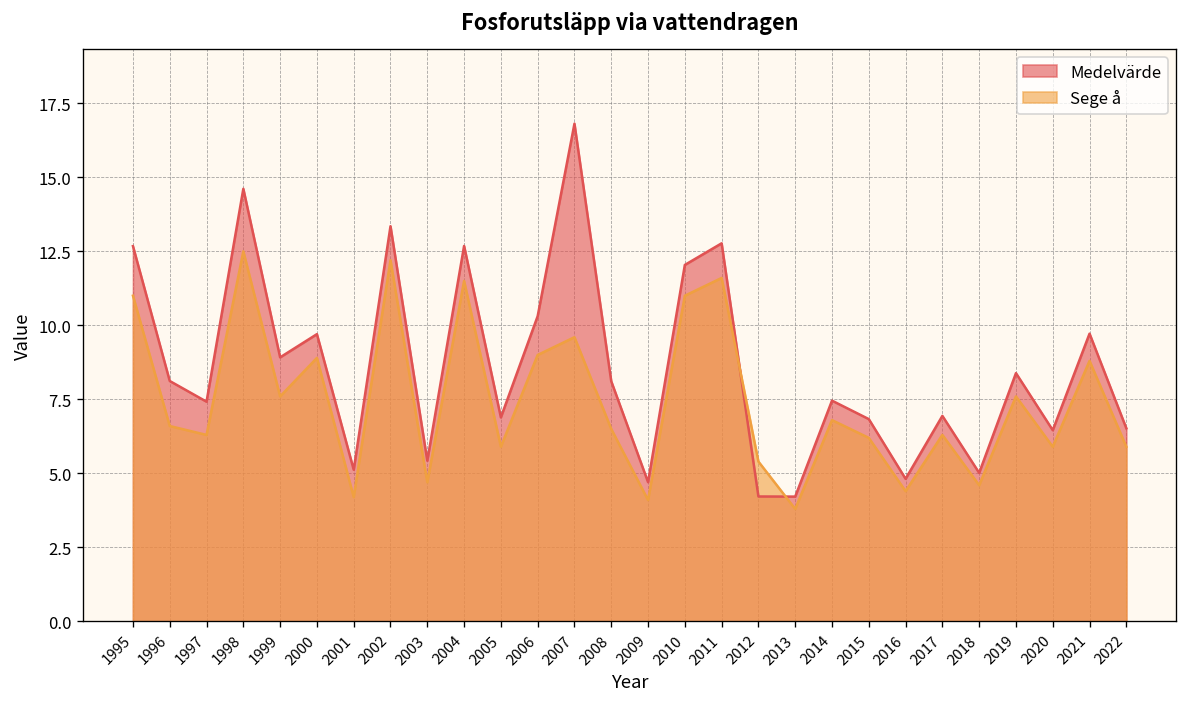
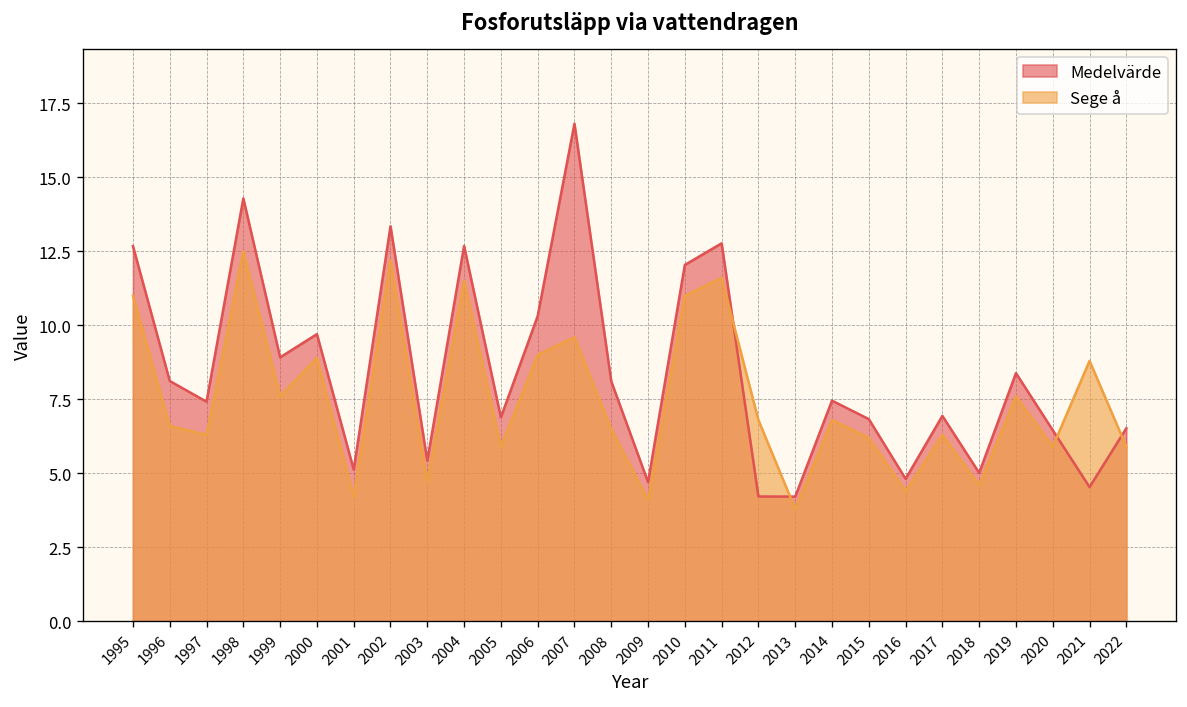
Medelvärde, 1998: 14.6 -> 14.3
Sege å, 2012: 5.4 -> 6.8
Medelvärde, 2021: 9.7 -> 4.5
